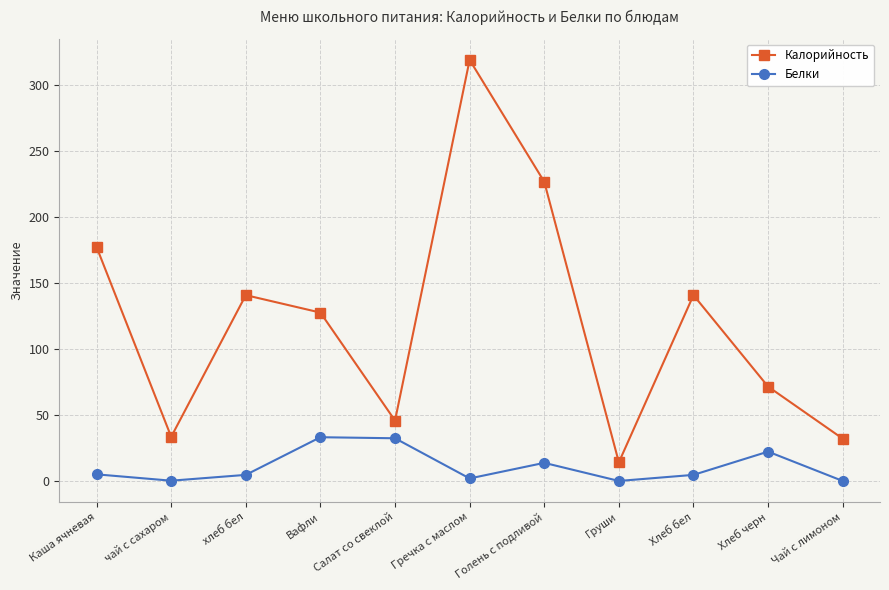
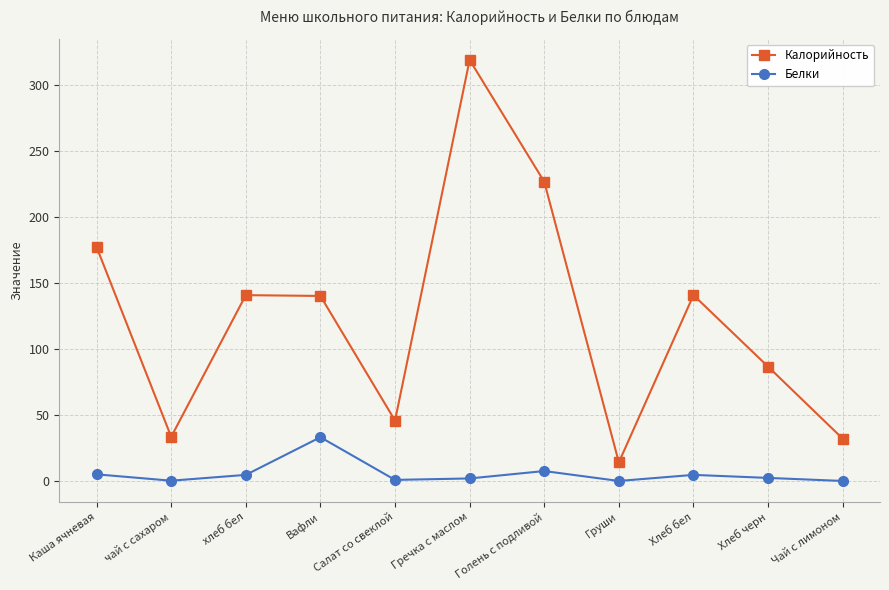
Калорийность, Вафли: 127 -> 140
Белки, Салат со свеклой: 32 -> 1
Белки, Голень с подливой: 14 -> 8
Калорийность, Хлеб черн: 71 -> 87
Белки, Хлеб черн: 22 -> 2
